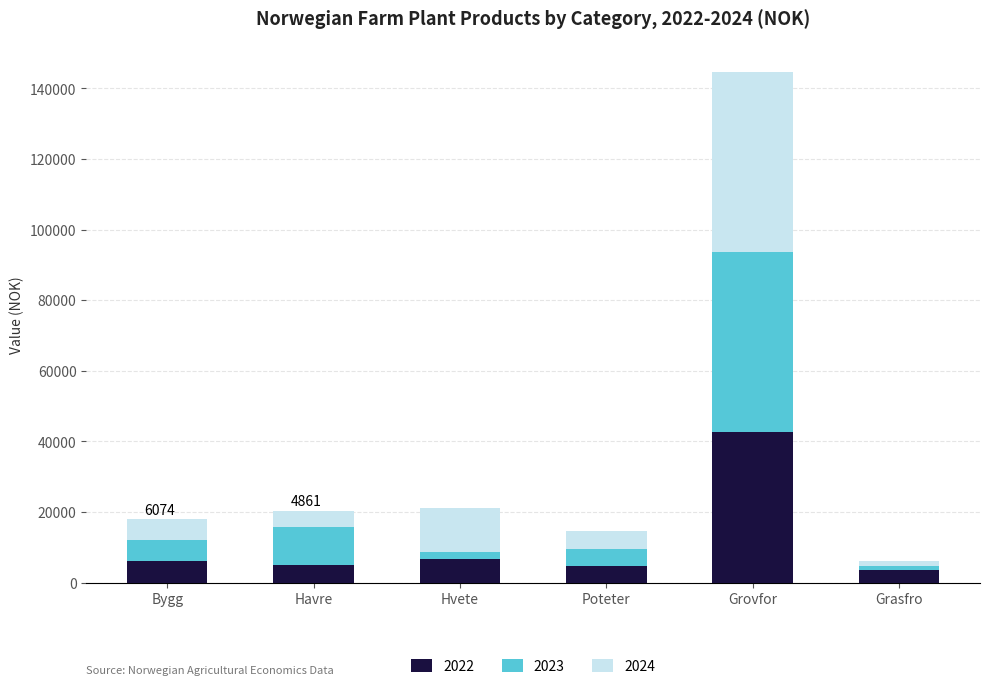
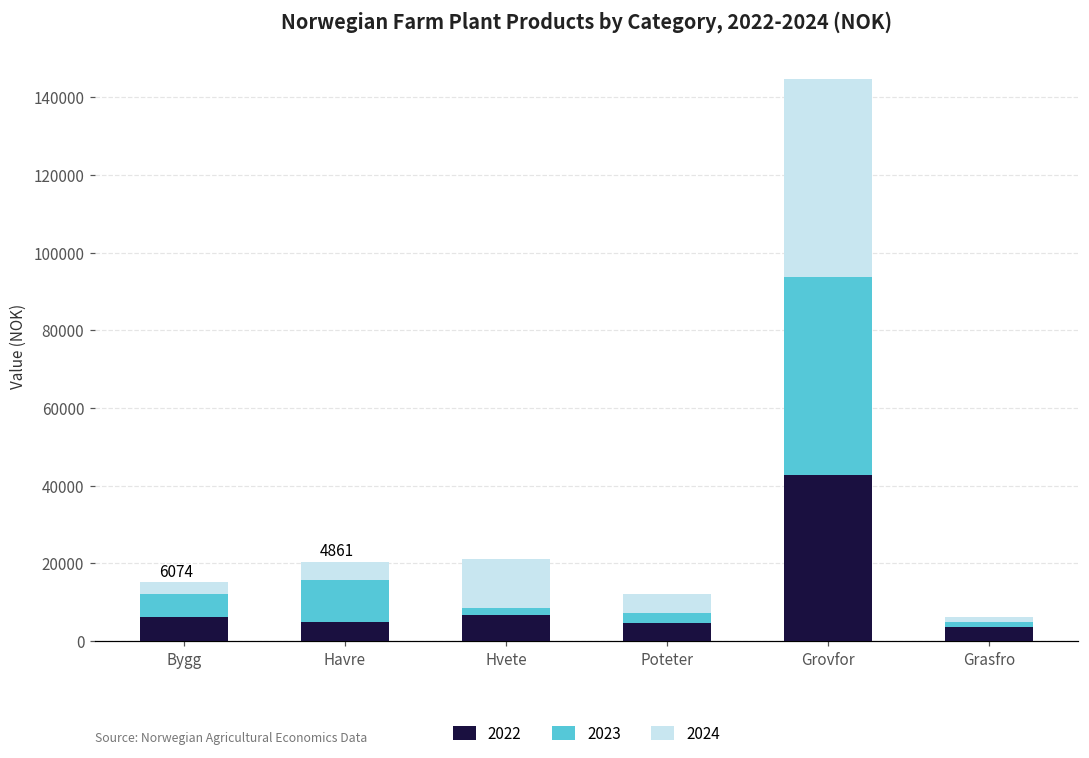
2024, Bygg: 6000 -> 3000
2023, Poteter: 5000 -> 2000
